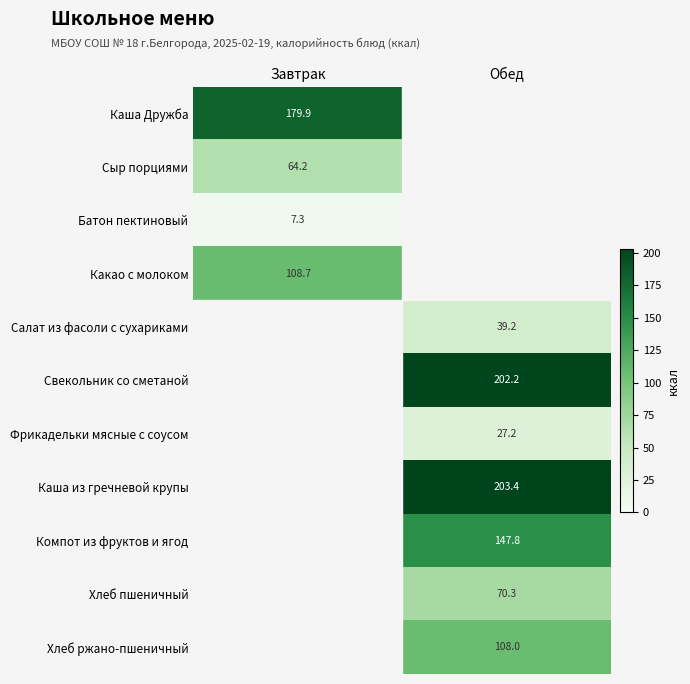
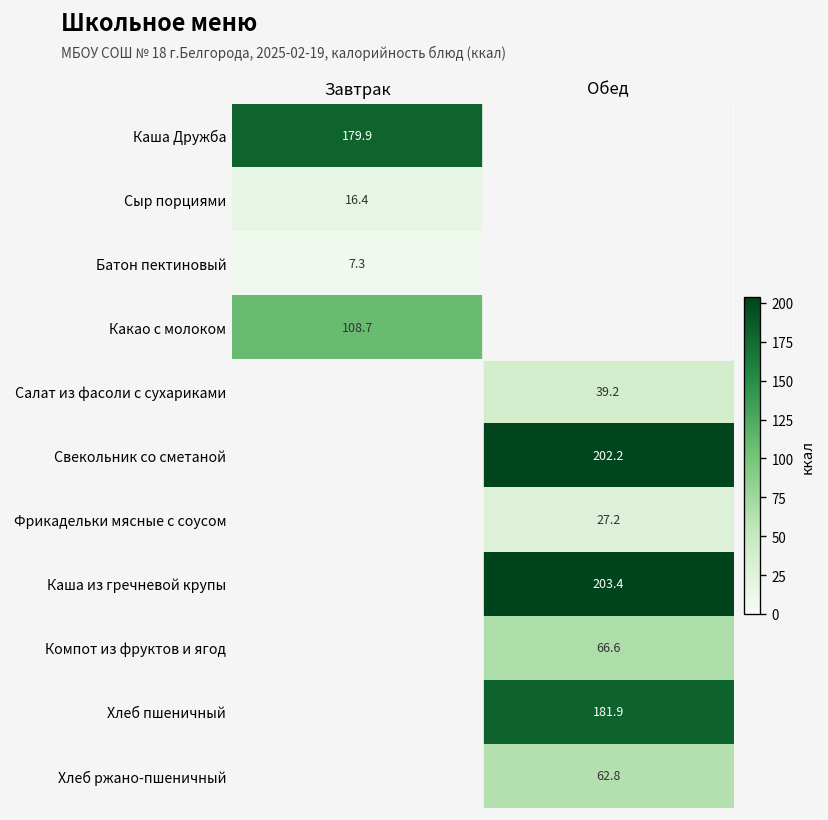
Сыр порциями, Завтрак: 64.2 -> 16.4
Компот из фруктов и ягод, Обед: 147.8 -> 66.6
Хлеб пшеничный, Обед: 70.3 -> 181.9
Хлеб ржано-пшеничный, Обед: 108.0 -> 62.8
